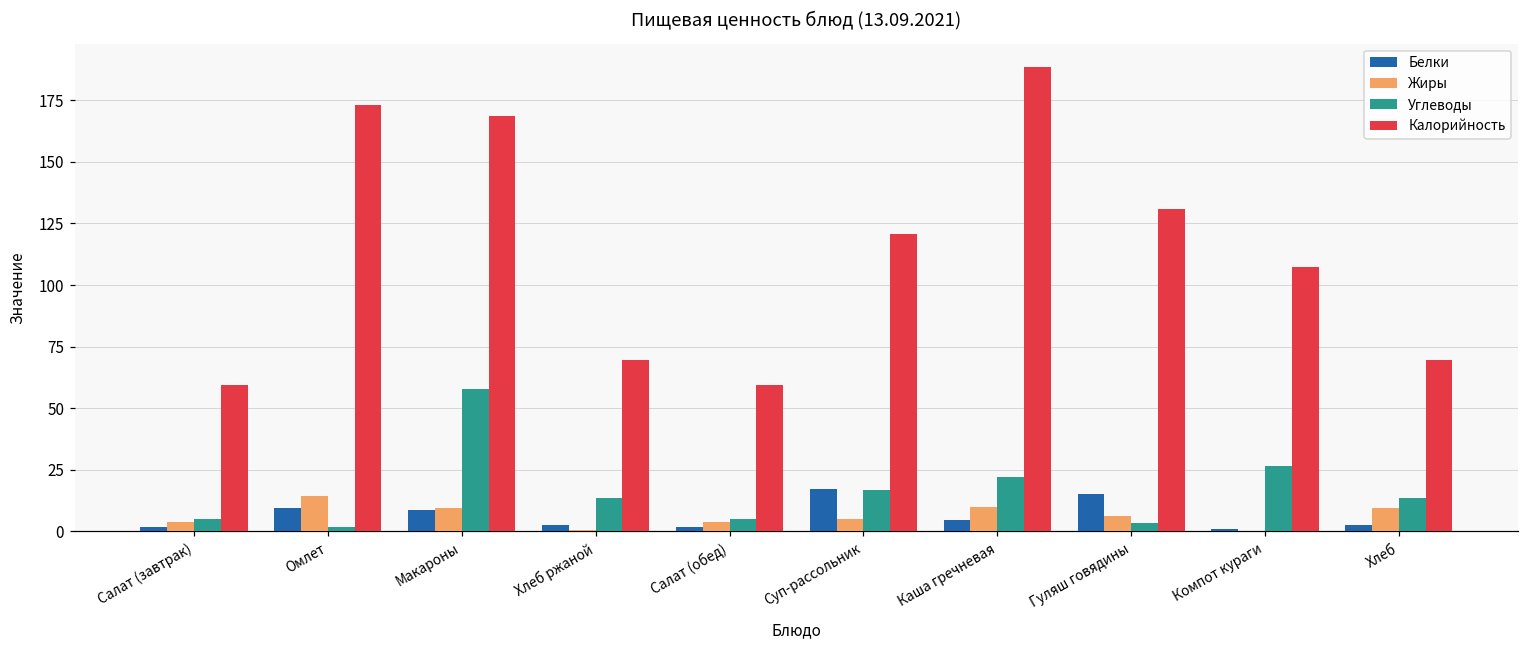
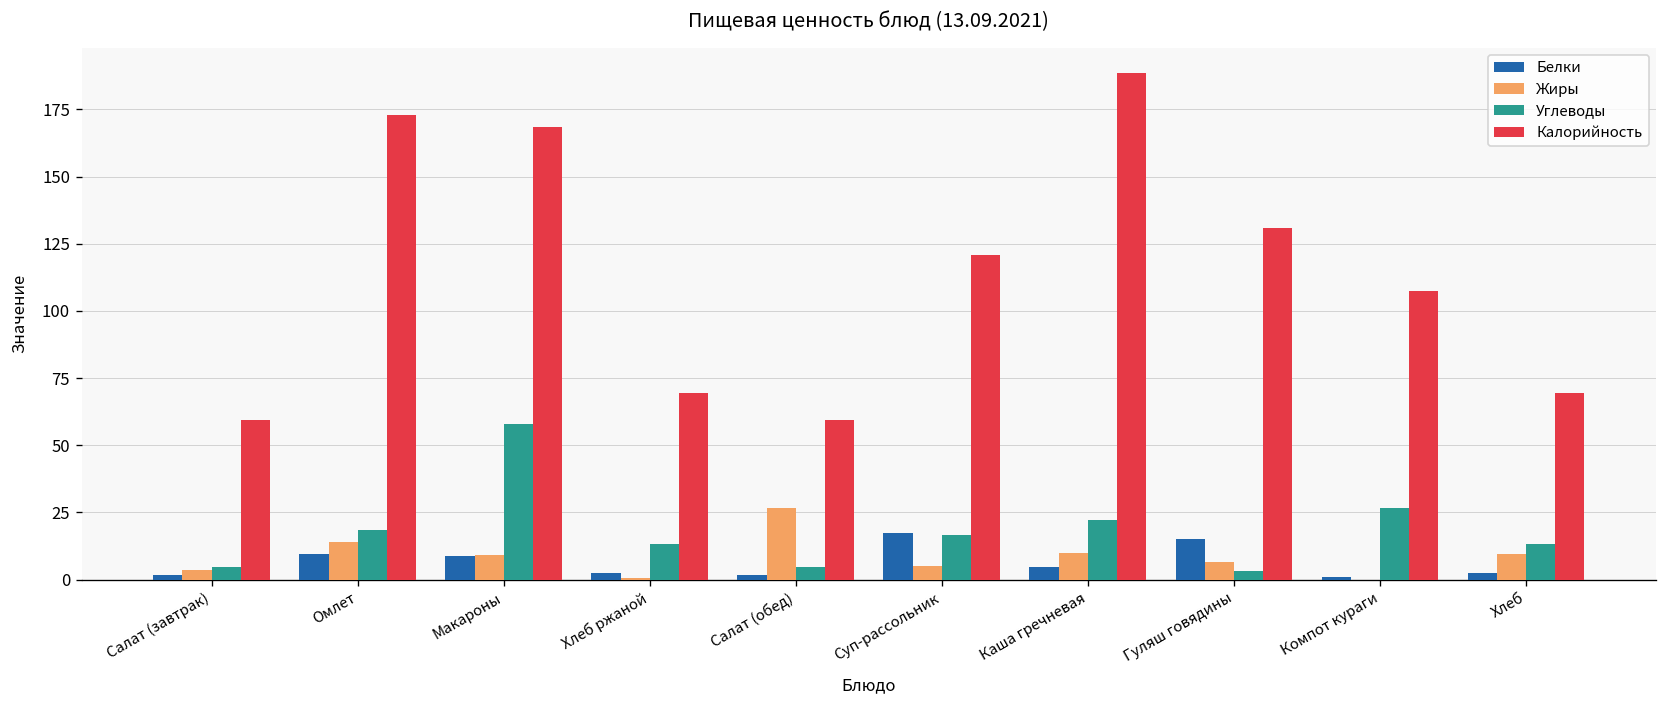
Углеводы, Омлет: 2 -> 19
Жиры, Салат (обед): 4 -> 27
